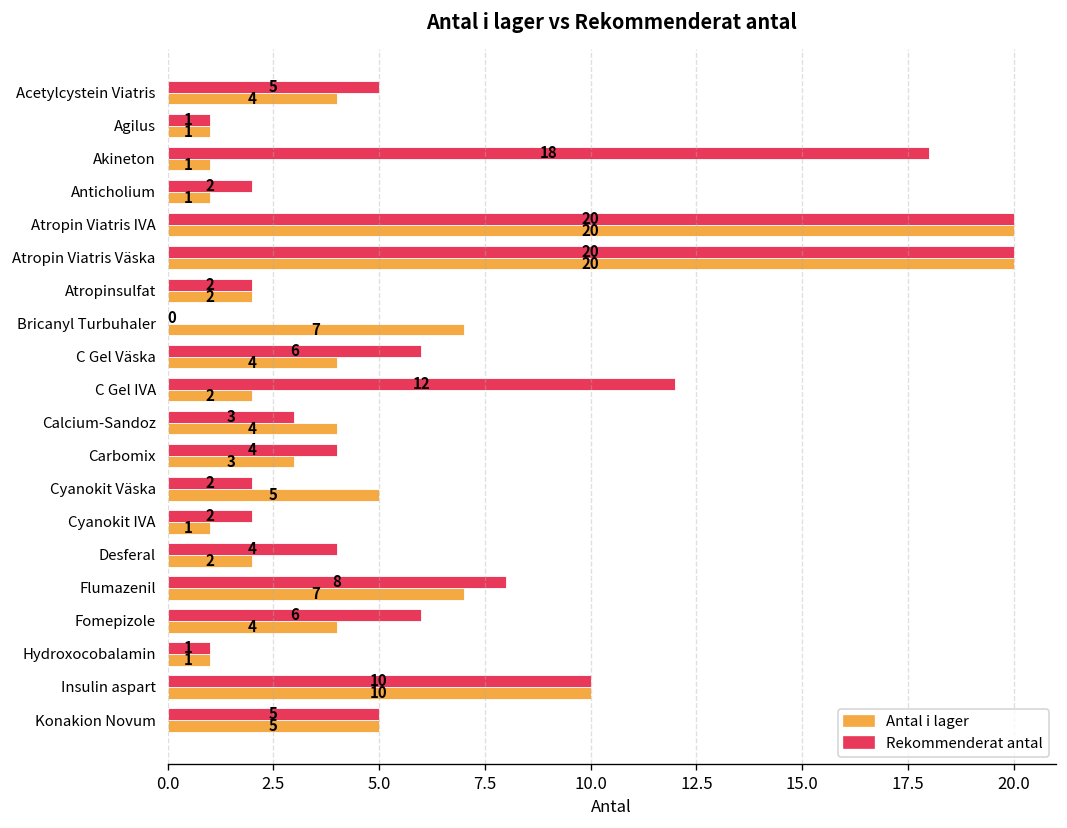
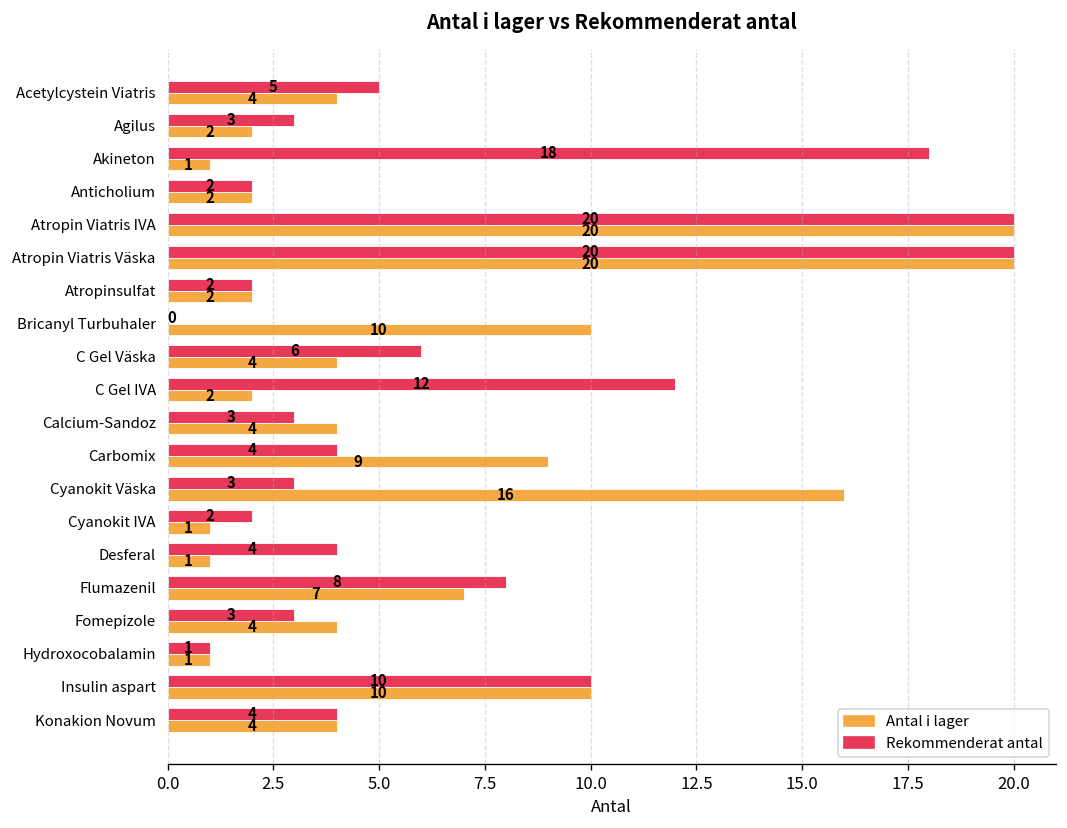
Rekommenderat antal, Agilus: 1 -> 3
Antal i lager, Agilus: 1 -> 2
Antal i lager, Anticholium: 1 -> 2
Antal i lager, Bricanyl Turbuhaler: 7 -> 10
Antal i lager, Carbomix: 3 -> 9
Rekommenderat antal, Cyanokit Väska: 2 -> 3
Antal i lager, Cyanokit Väska: 5 -> 16
Antal i lager, Desferal: 2 -> 1
Rekommenderat antal, Fomepizole: 6 -> 3
Rekommenderat antal, Konakion Novum: 5 -> 4
Antal i lager, Konakion Novum: 5 -> 4
